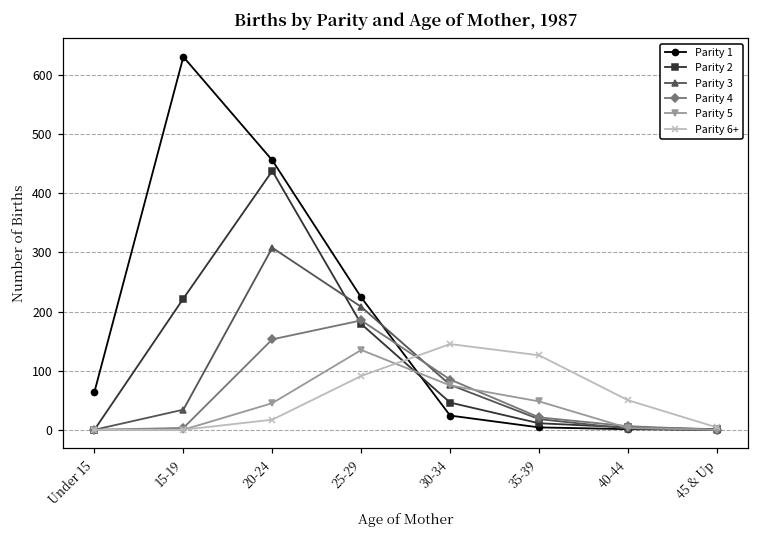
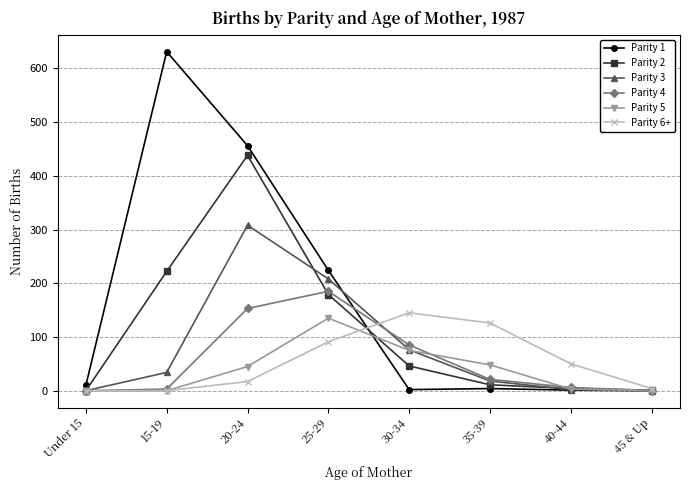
Parity 1, Under 15: 60 -> 10
Parity 1, 30-34: 20 -> 0
